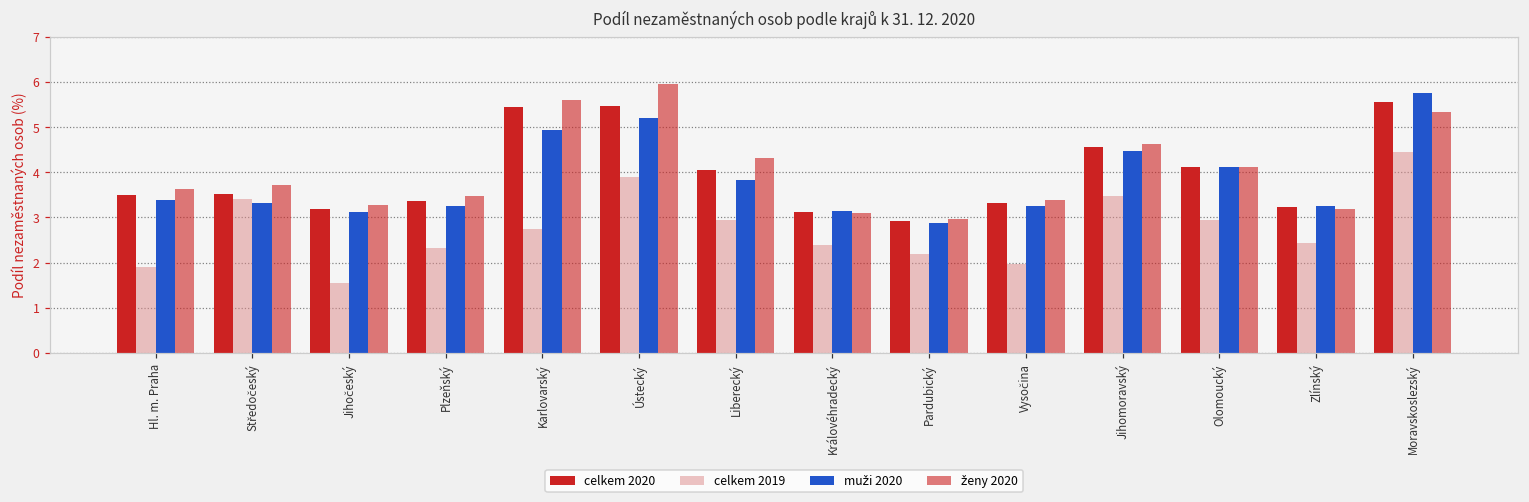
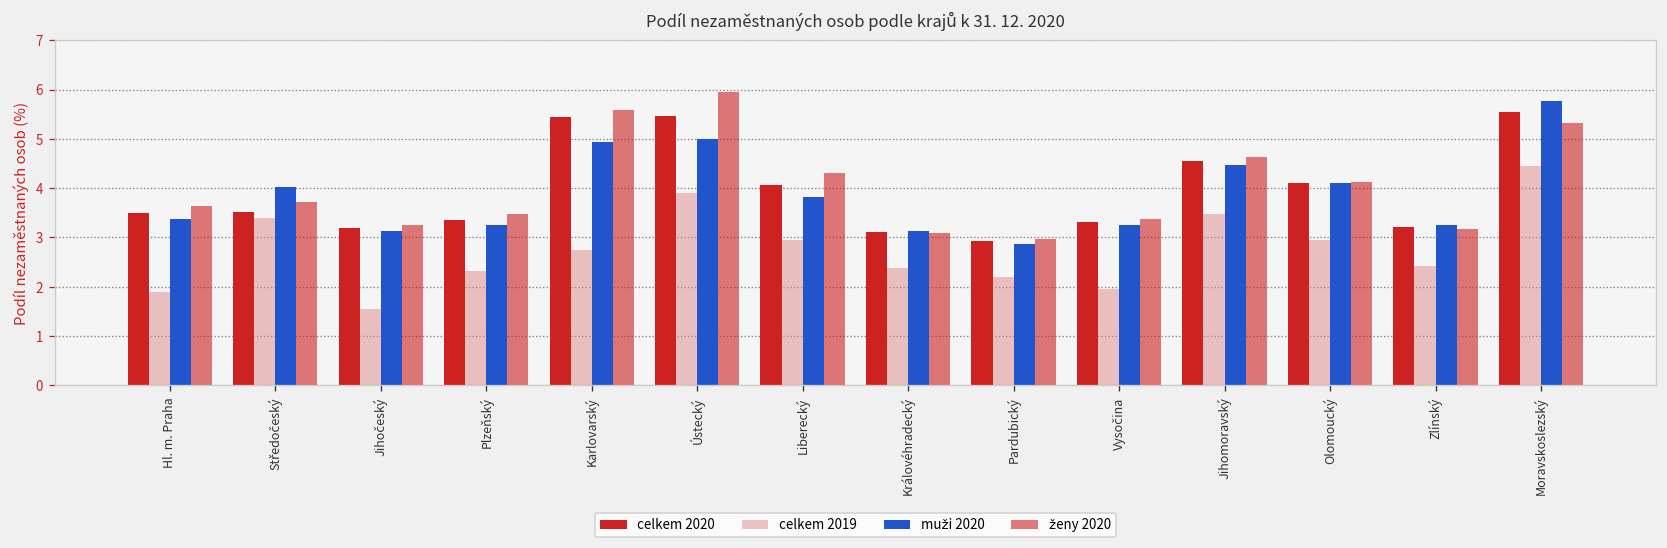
muži 2020, Středočeský: 3.3 -> 4.0
muži 2020, Ústecký: 5.2 -> 5.0
